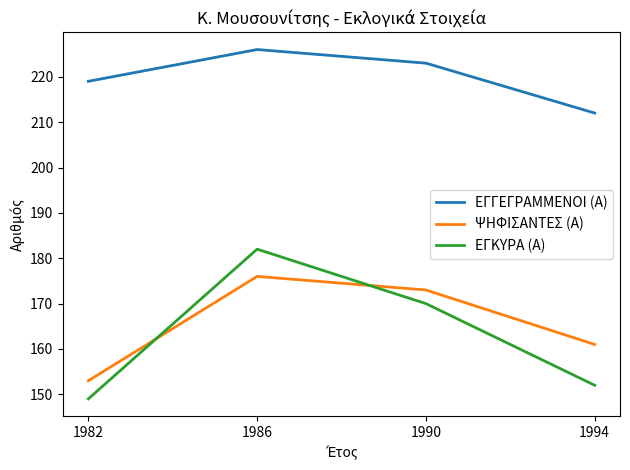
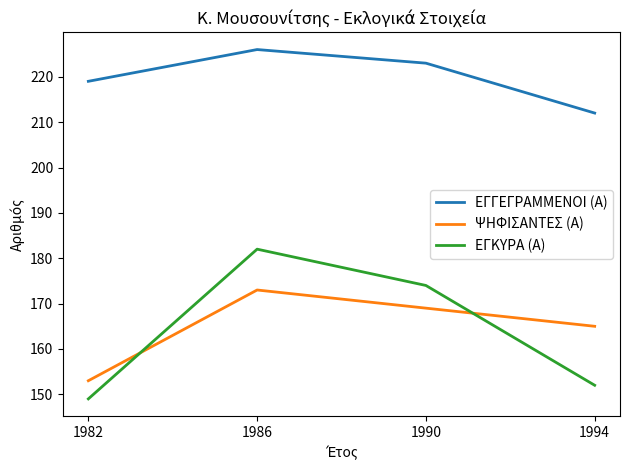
ΨΗΦΙΣΑΝΤΕΣ (Α), 1986: 176 -> 173
ΨΗΦΙΣΑΝΤΕΣ (Α), 1990: 173 -> 169
ΕΓΚΥΡΑ (Α), 1990: 170 -> 174
ΨΗΦΙΣΑΝΤΕΣ (Α), 1994: 161 -> 165
